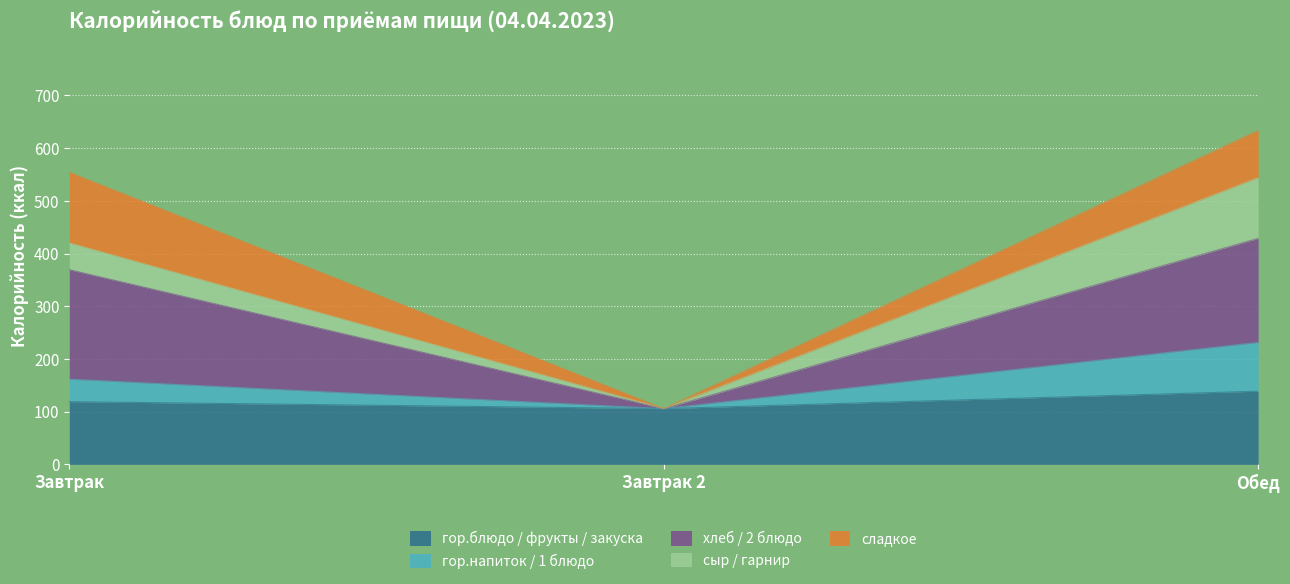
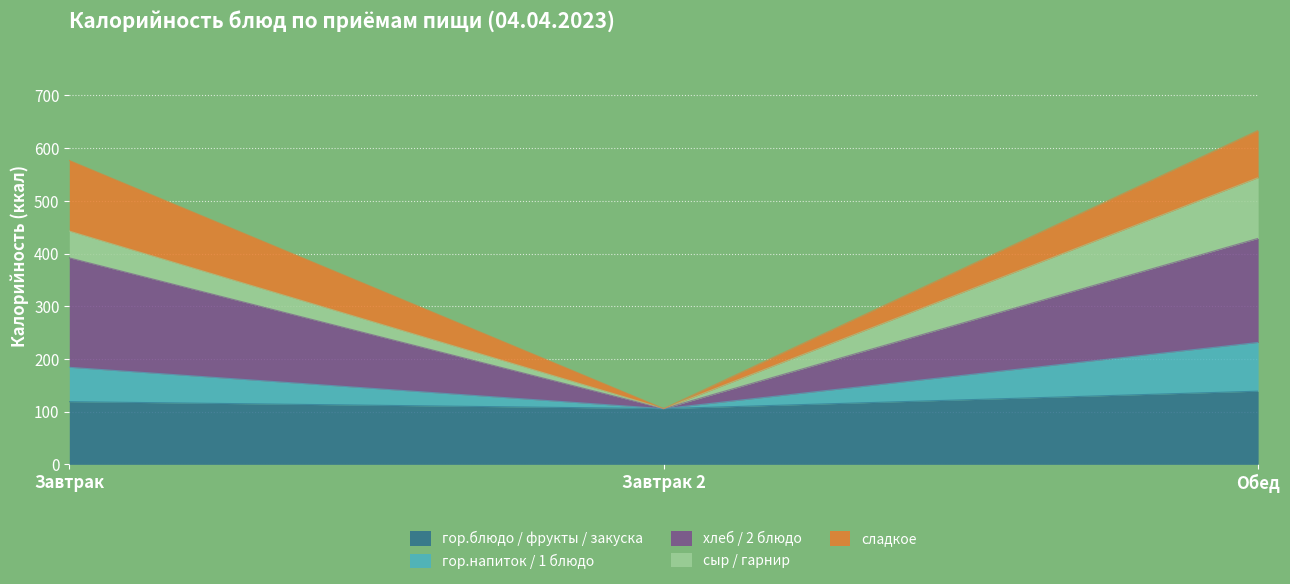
гор.напиток / 1 блюдо, Завтрак: 40 -> 70
